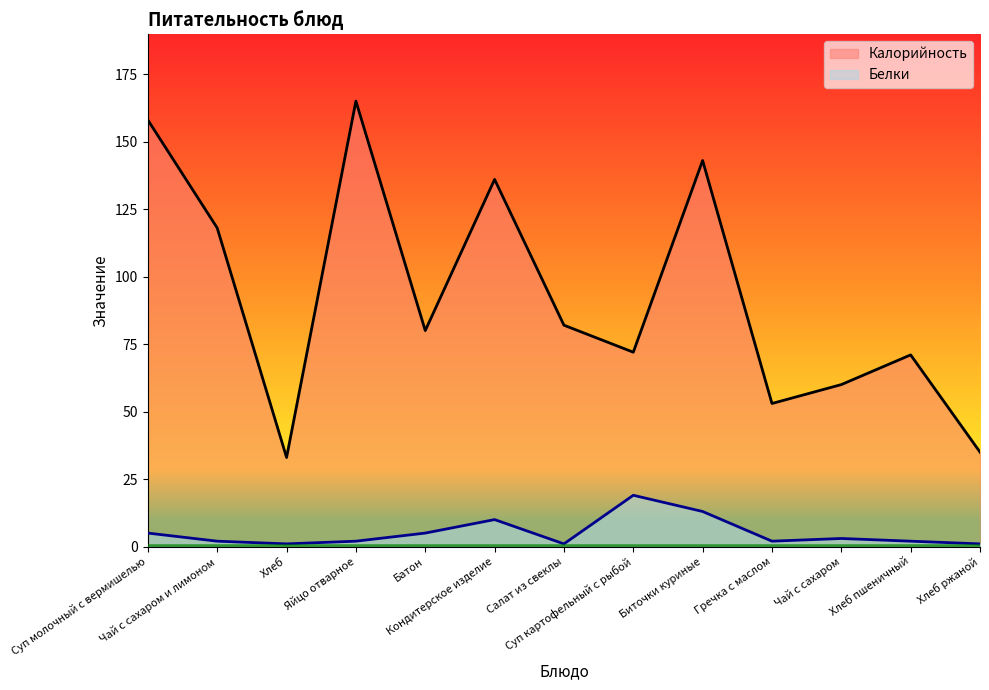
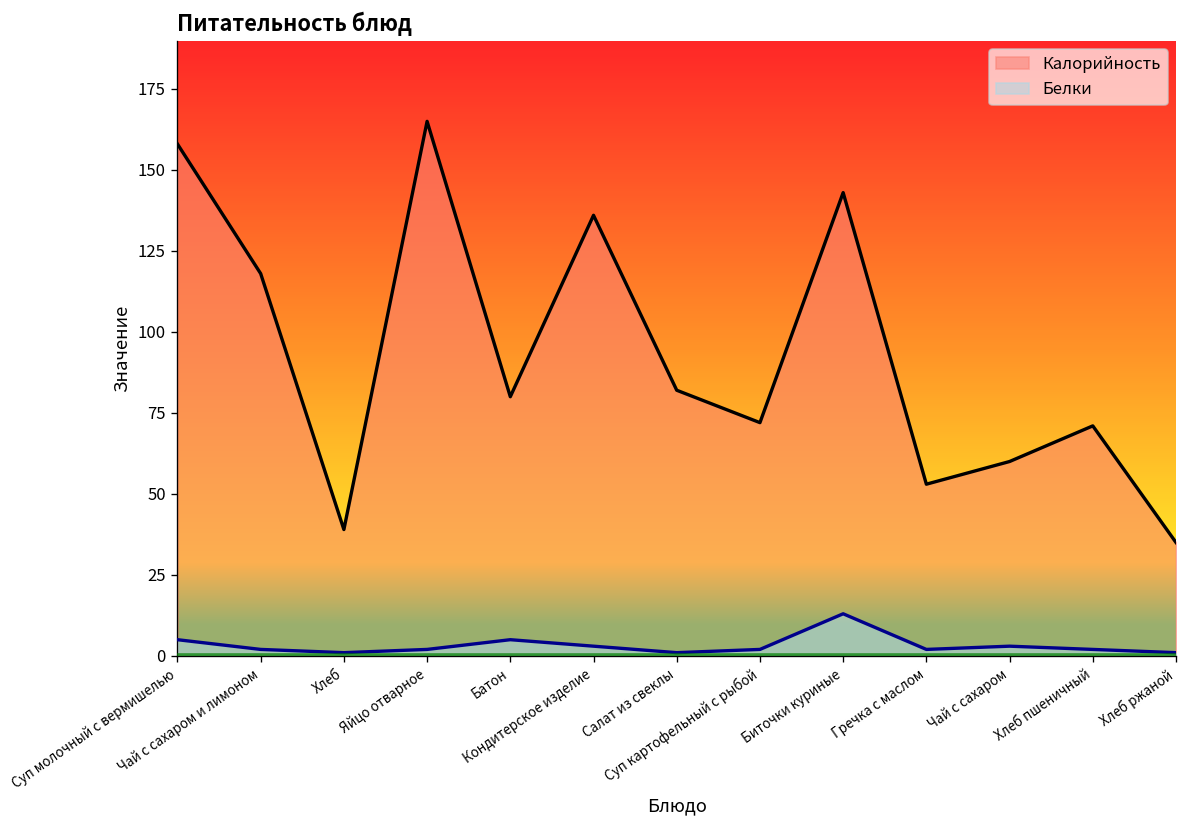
Калорийность, Хлеб: 33 -> 39
Белки, Кондитерское изделие: 10 -> 3
Белки, Суп картофельный с рыбой: 19 -> 2
